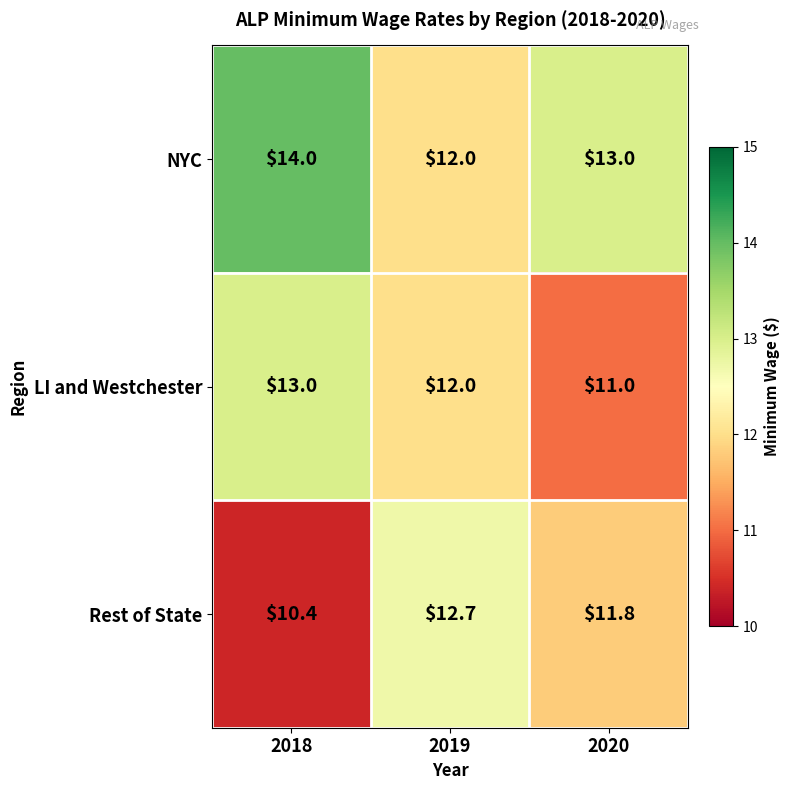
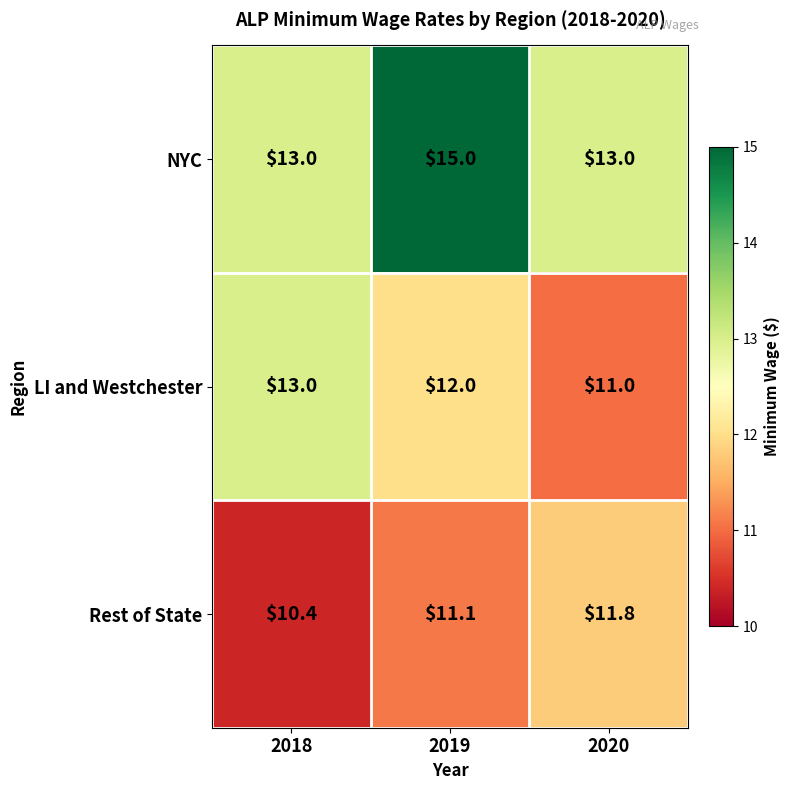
NYC, 2018: $14.0 -> $13.0
NYC, 2019: $12.0 -> $15.0
Rest of State, 2019: $12.7 -> $11.1
